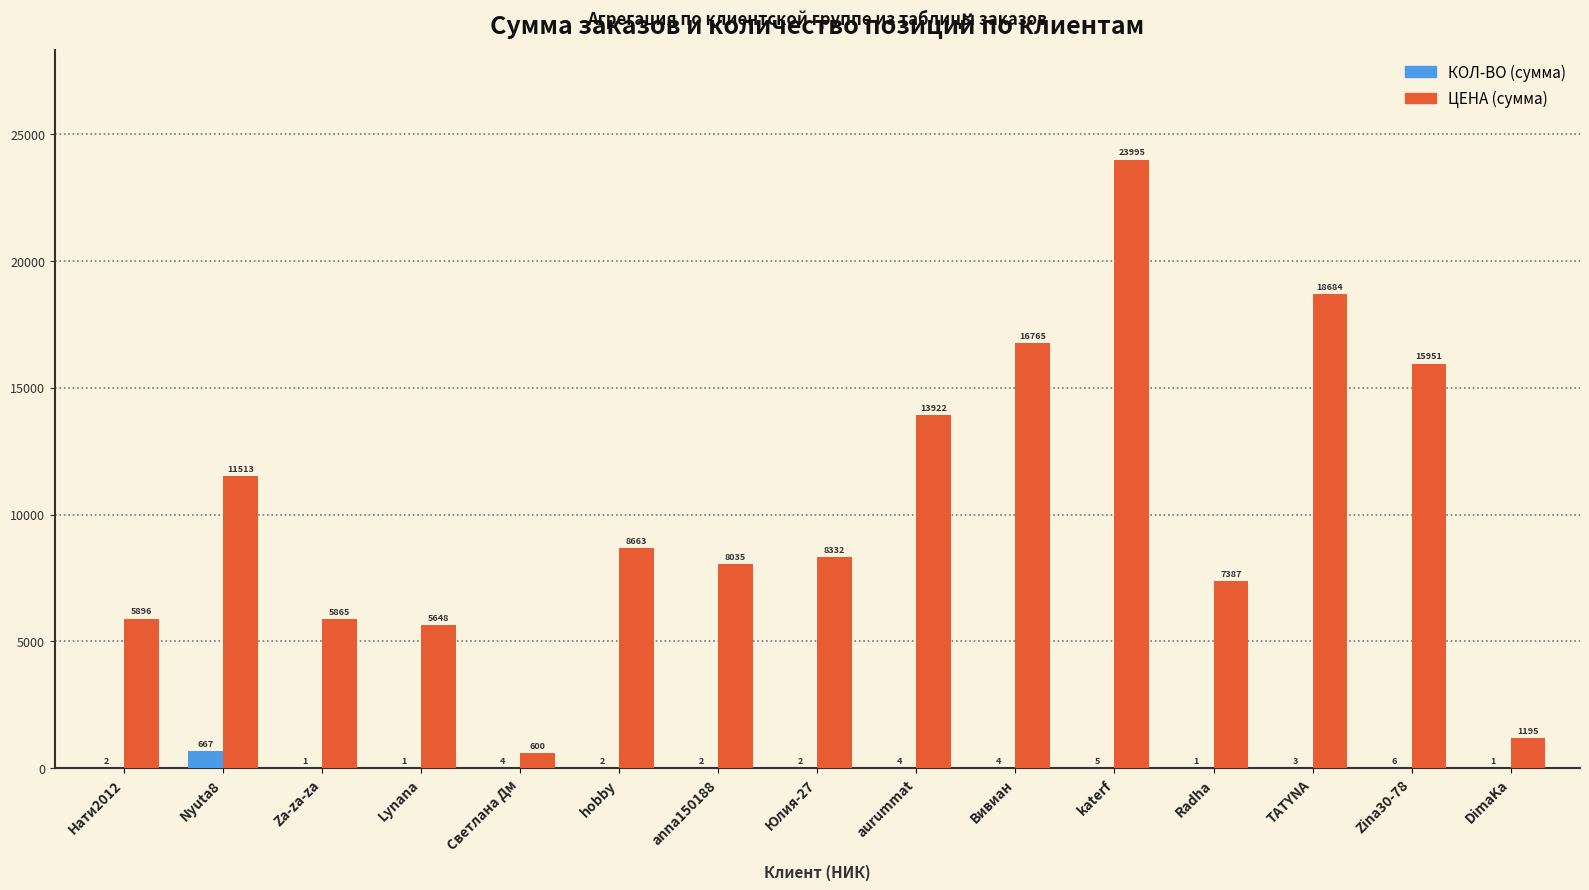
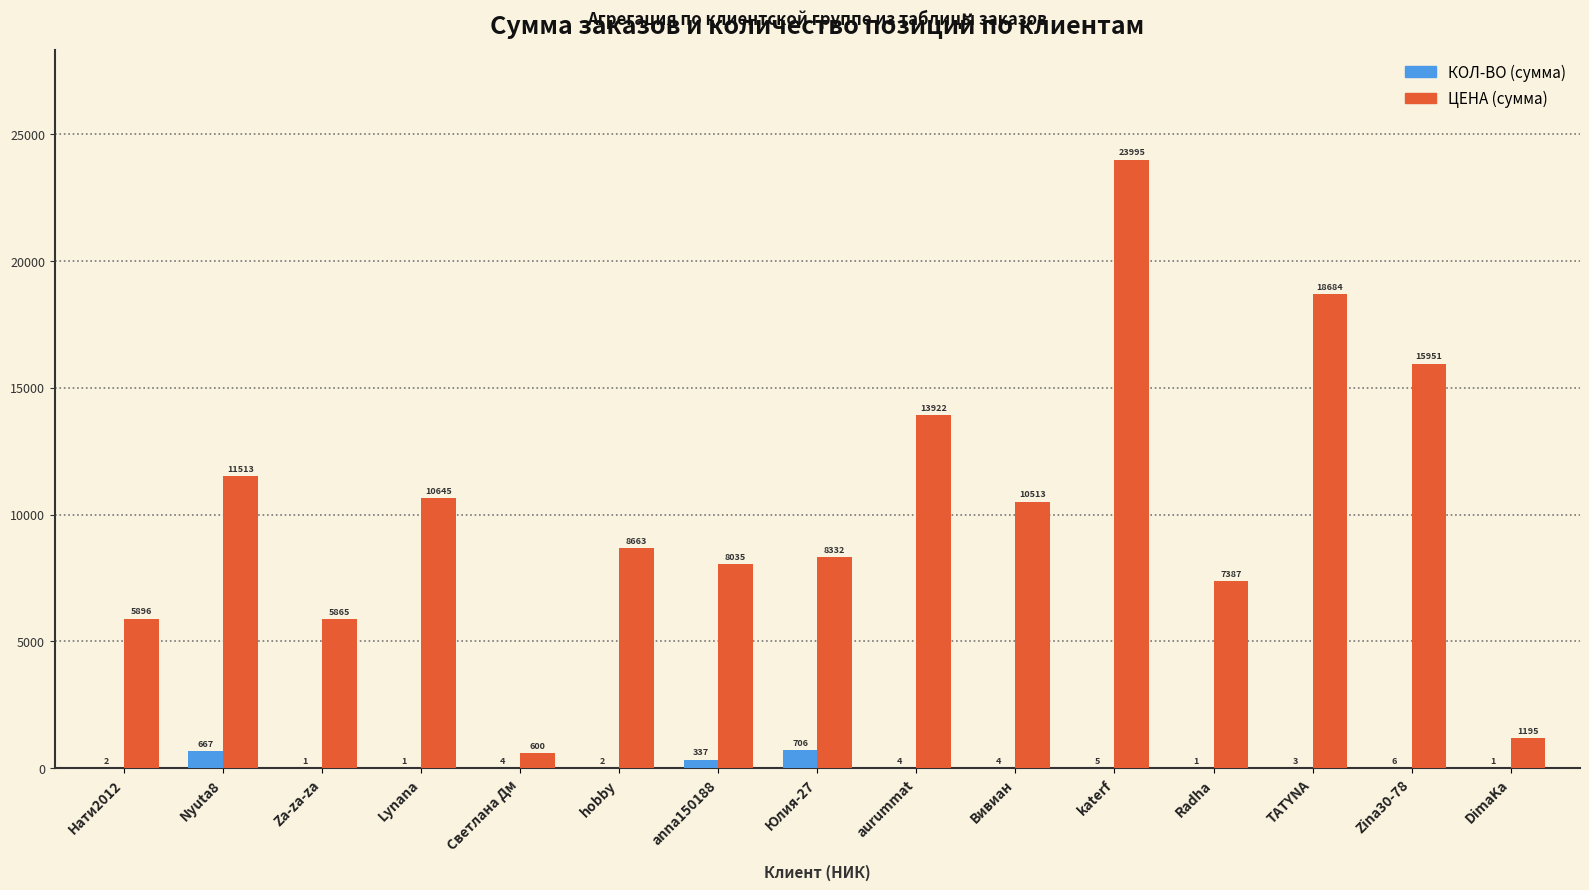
ЦЕНА (сумма), Lynana: 5648 -> 10645
КОЛ-ВО (сумма), anna150188: 2 -> 337
КОЛ-ВО (сумма), Юлия-27: 2 -> 706
ЦЕНА (сумма), Вивиан: 16765 -> 10513
